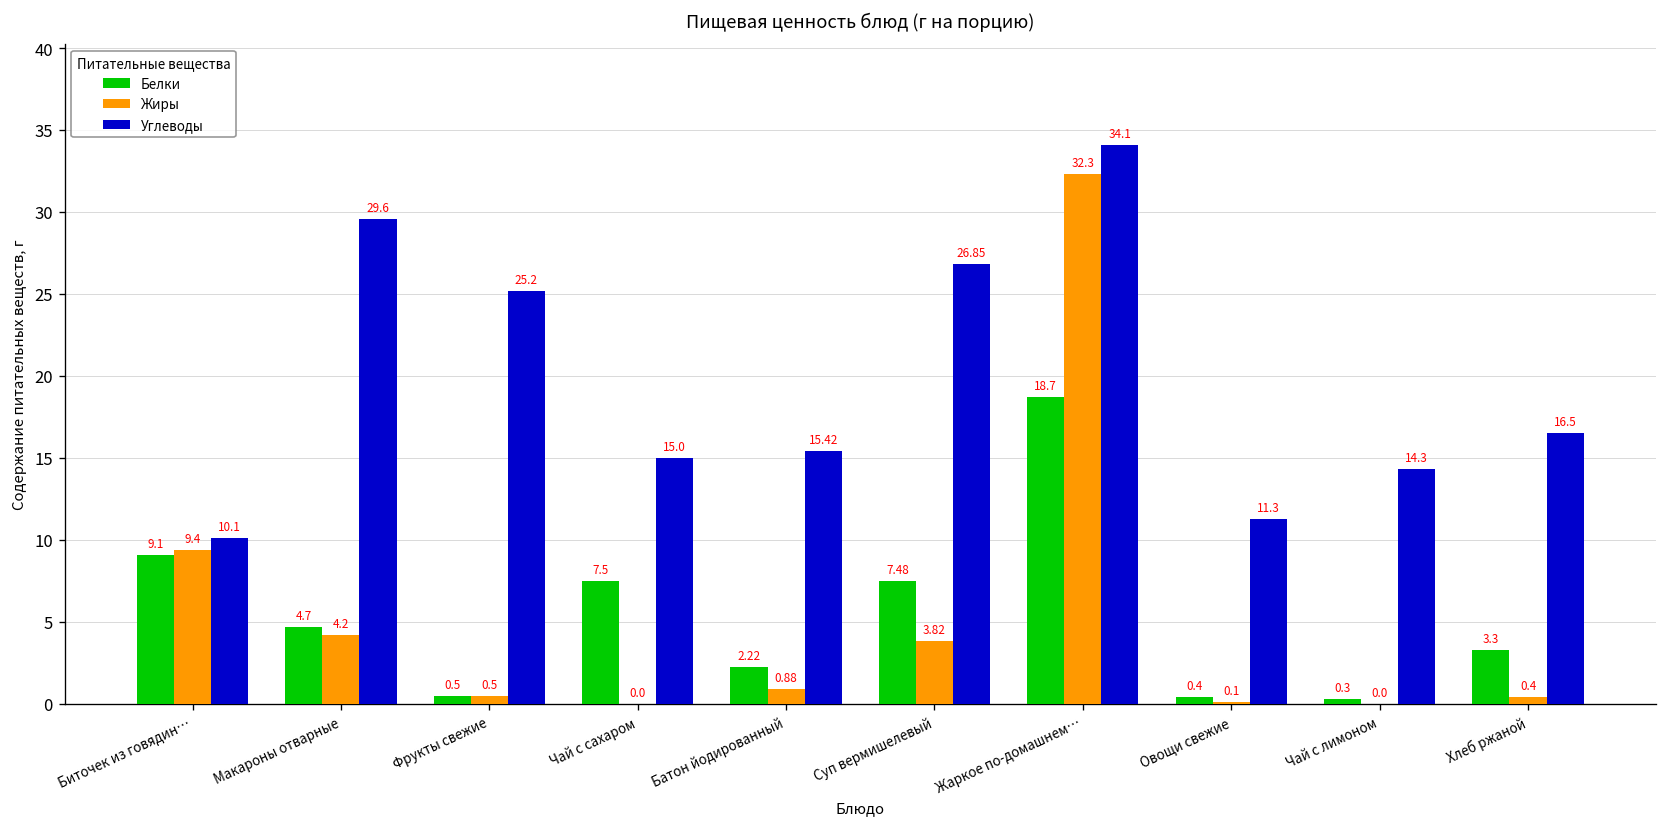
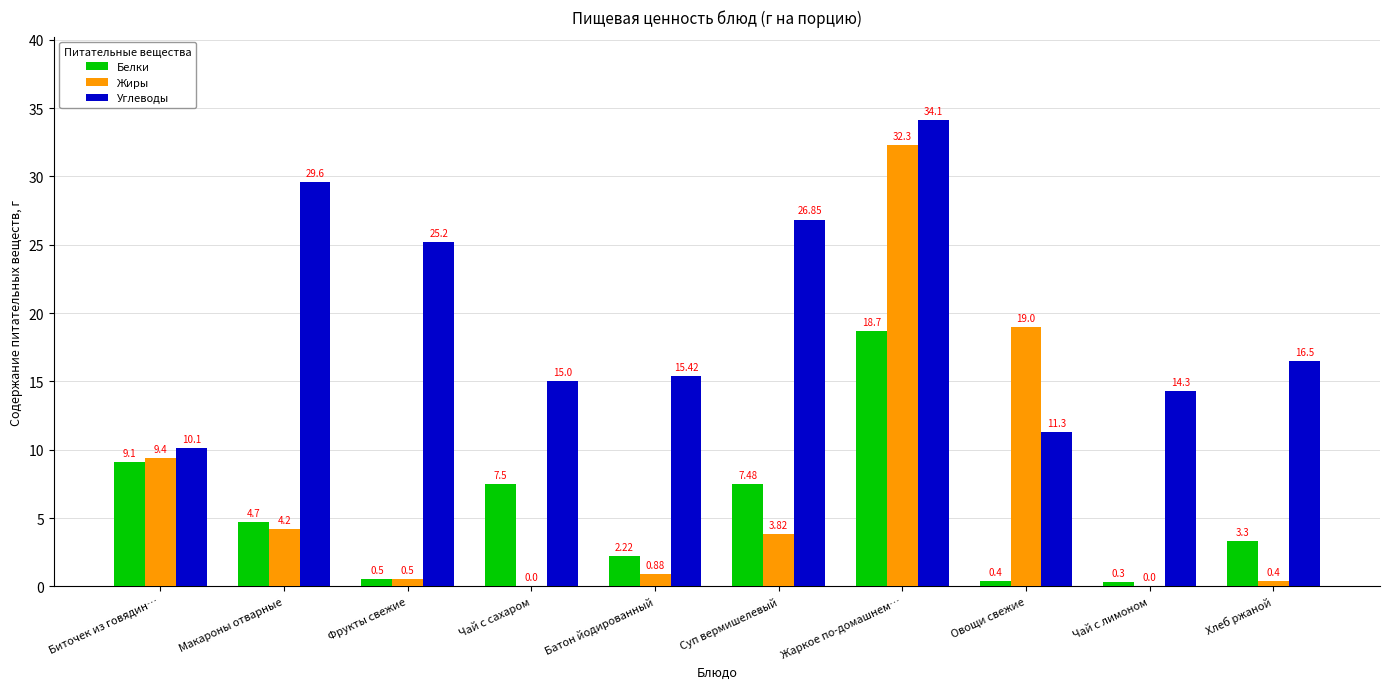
Жиры, Овощи свежие: 0.1 -> 19.0
